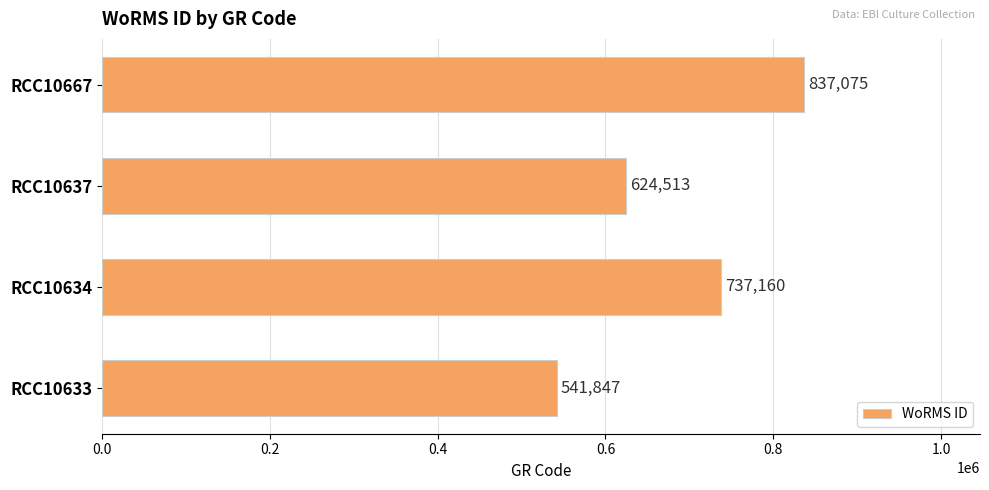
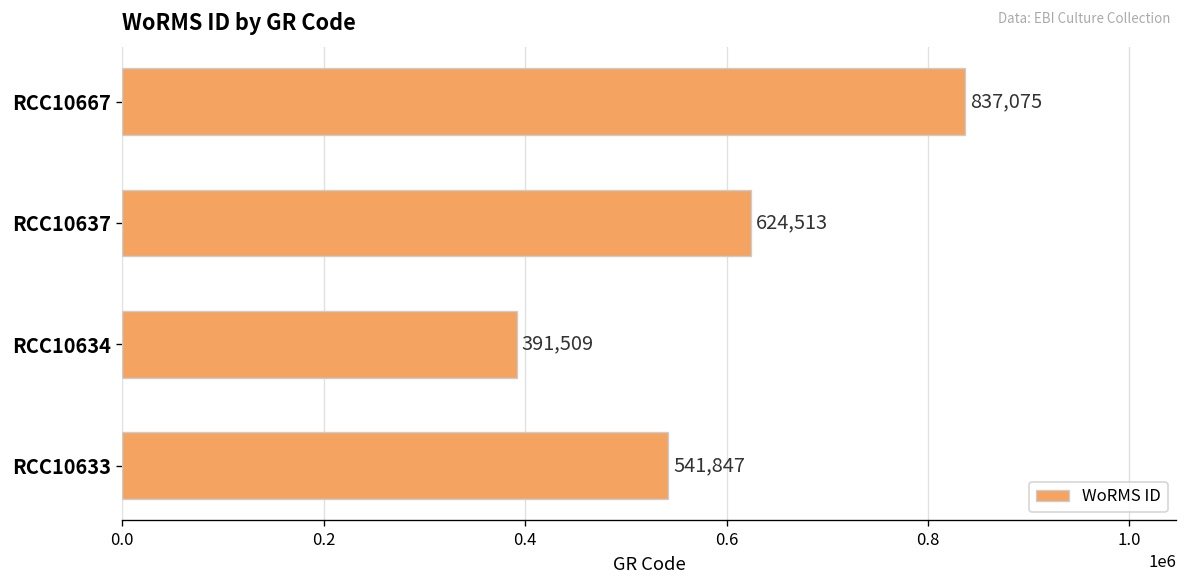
RCC10634: 737,160 -> 391,509
